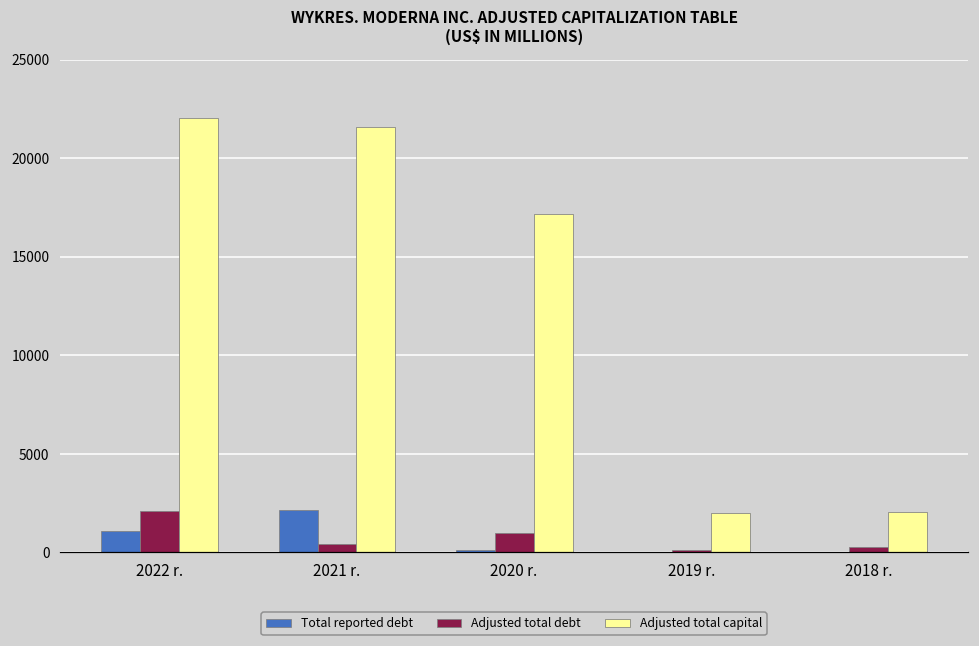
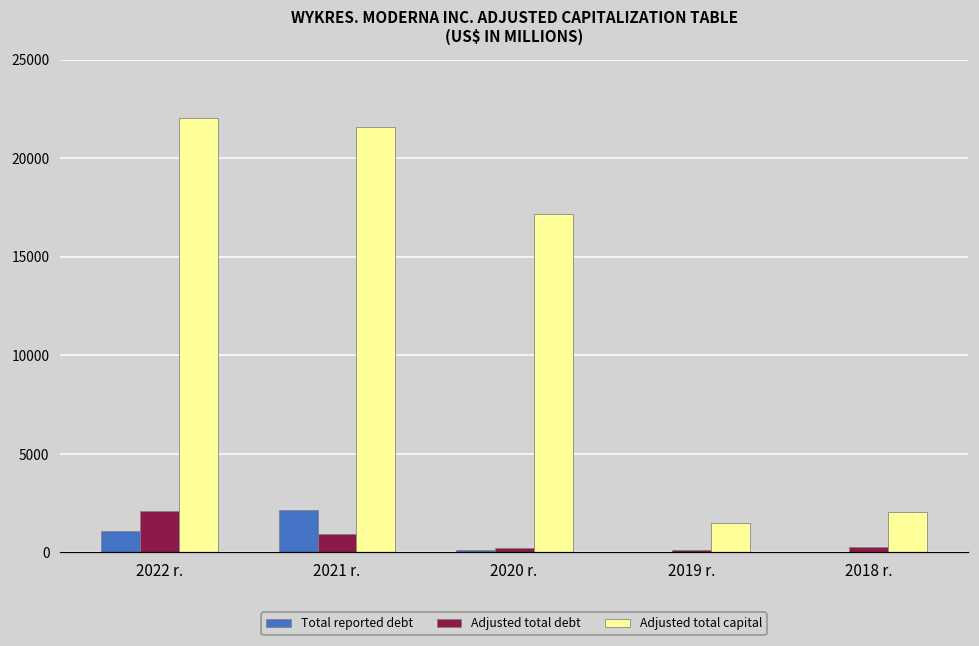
Adjusted total debt, 2021 r.: 400 -> 900
Adjusted total debt, 2020 r.: 1000 -> 200
Adjusted total capital, 2019 r.: 2000 -> 1500
